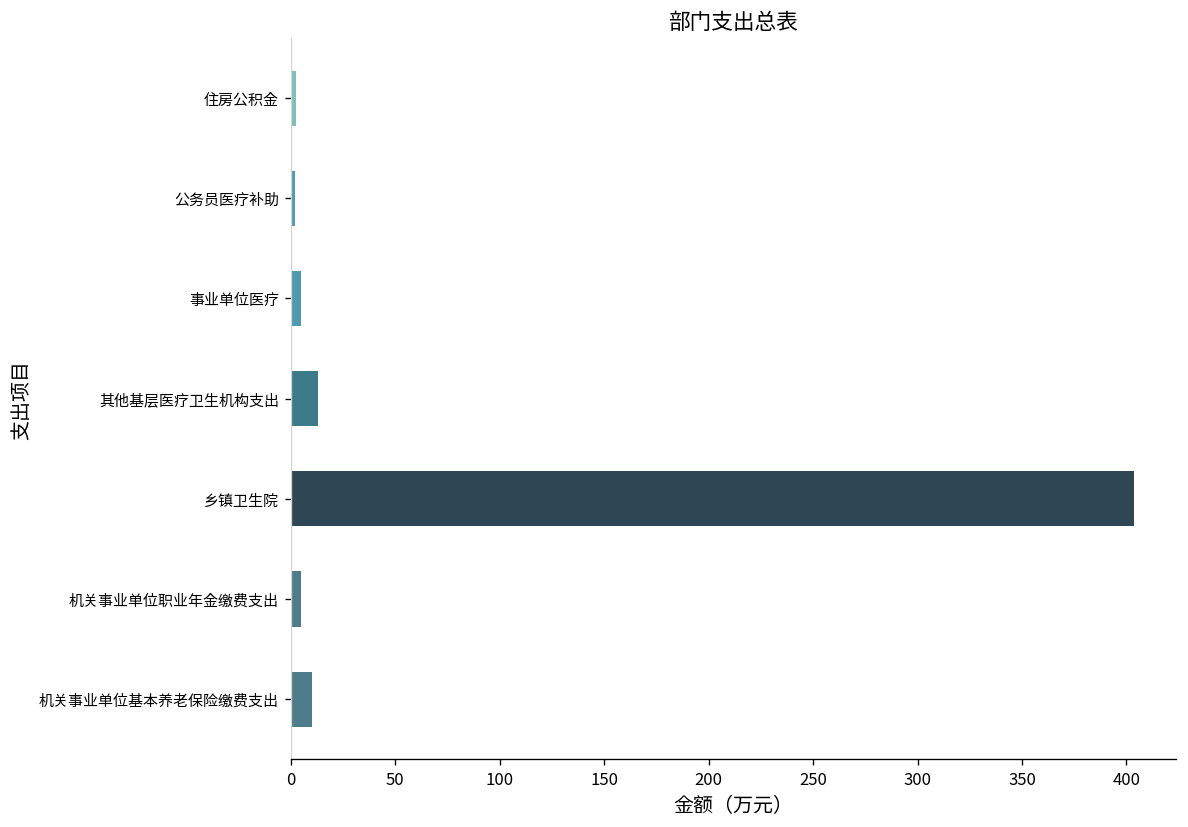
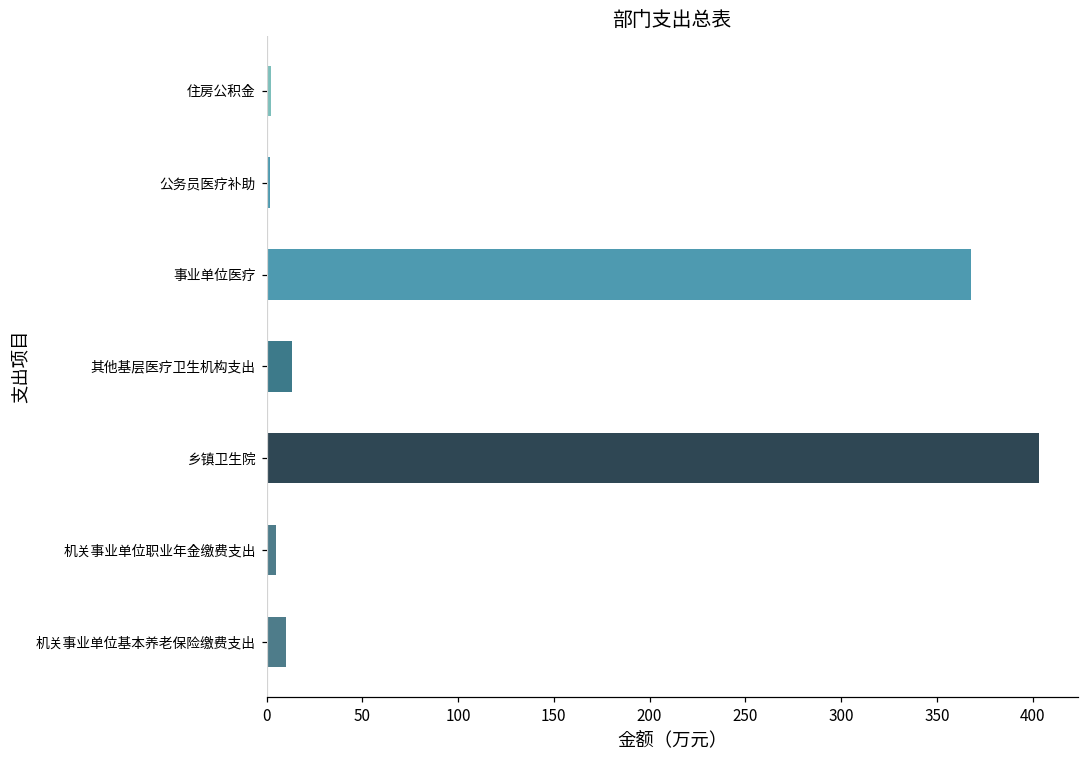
事业单位医疗: 5 -> 368
